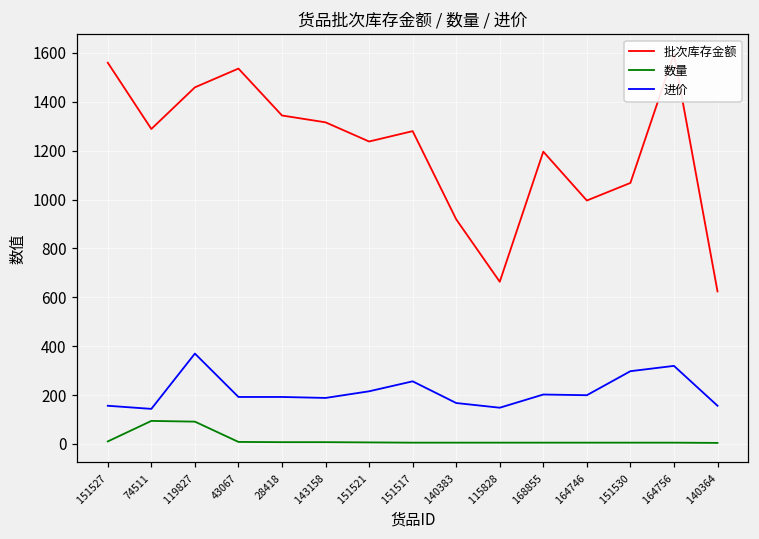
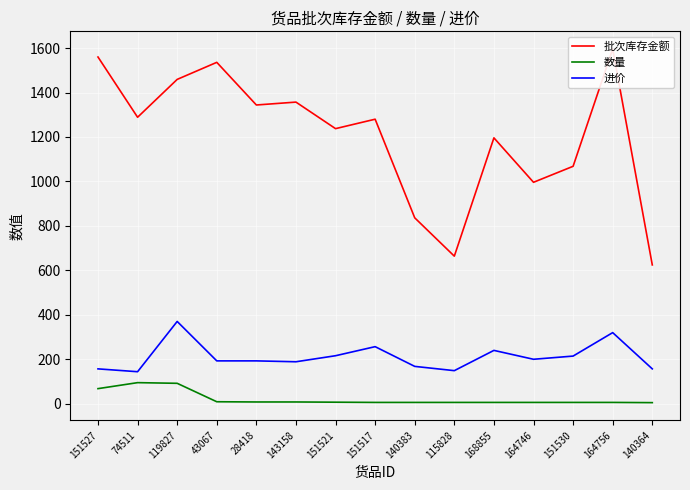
数量, 151527: 10 -> 70
批次库存金额, 143158: 1320 -> 1360
批次库存金额, 140383: 920 -> 840
进价, 168855: 200 -> 240
进价, 151530: 300 -> 210
